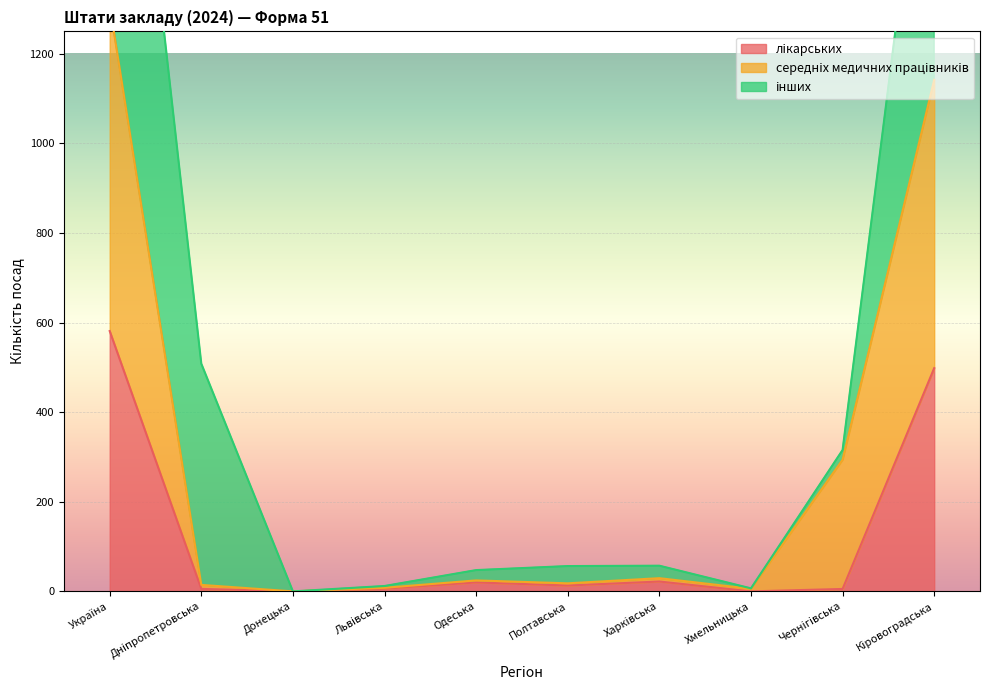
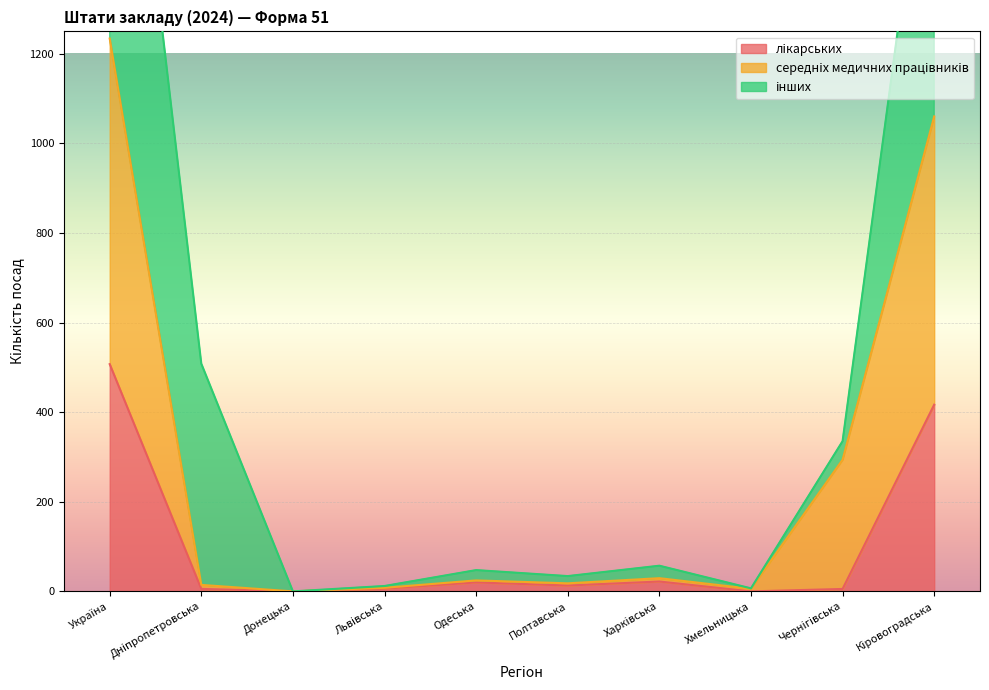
лікарських, Україна: 580 -> 510
інших, Полтавська: 40 -> 20
інших, Чернігівська: 20 -> 40
лікарських, Кіровоградська: 500 -> 420
